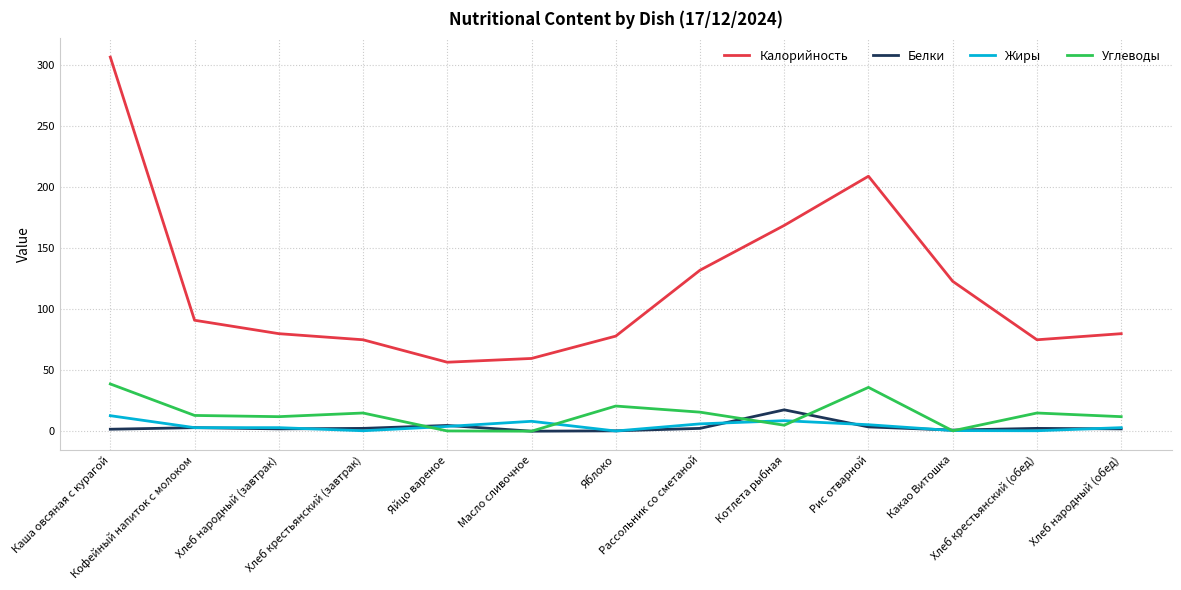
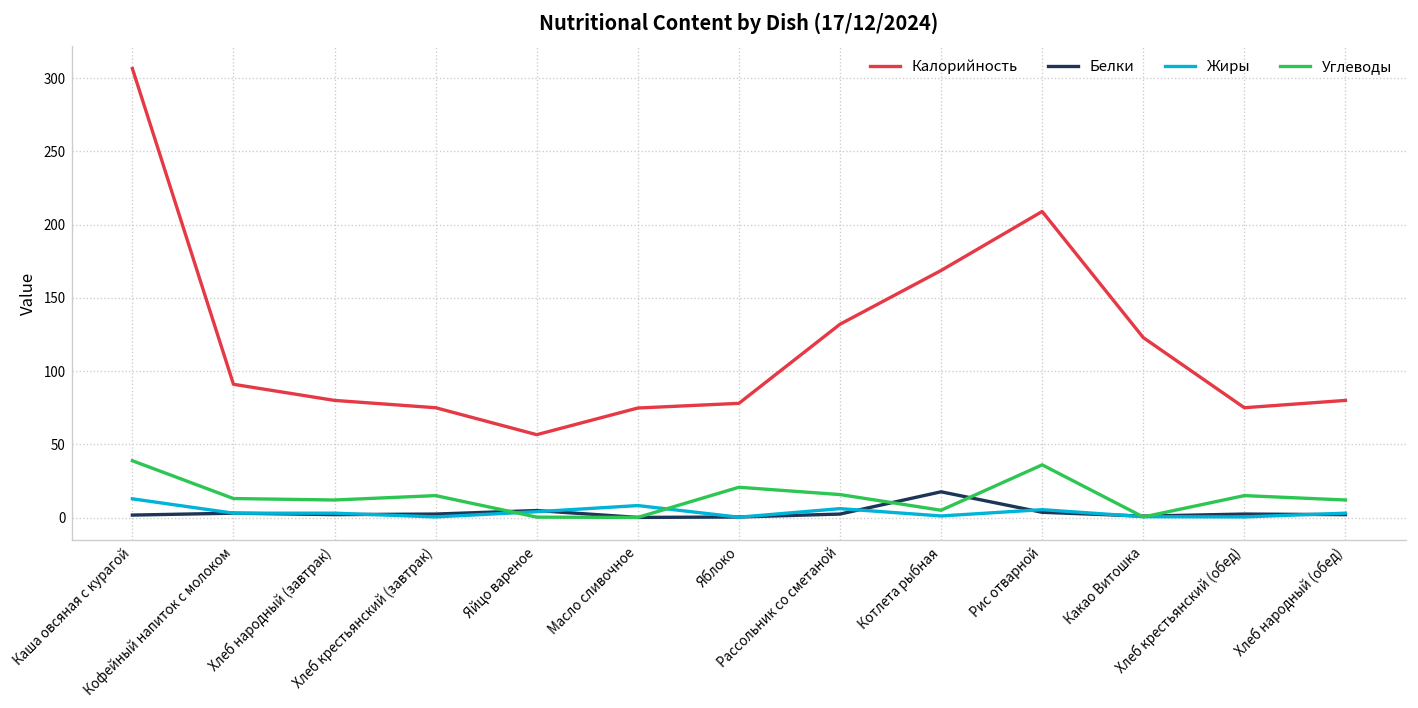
Калорийность, Масло сливочное: 60 -> 75
Жиры, Котлета рыбная: 9 -> 1
